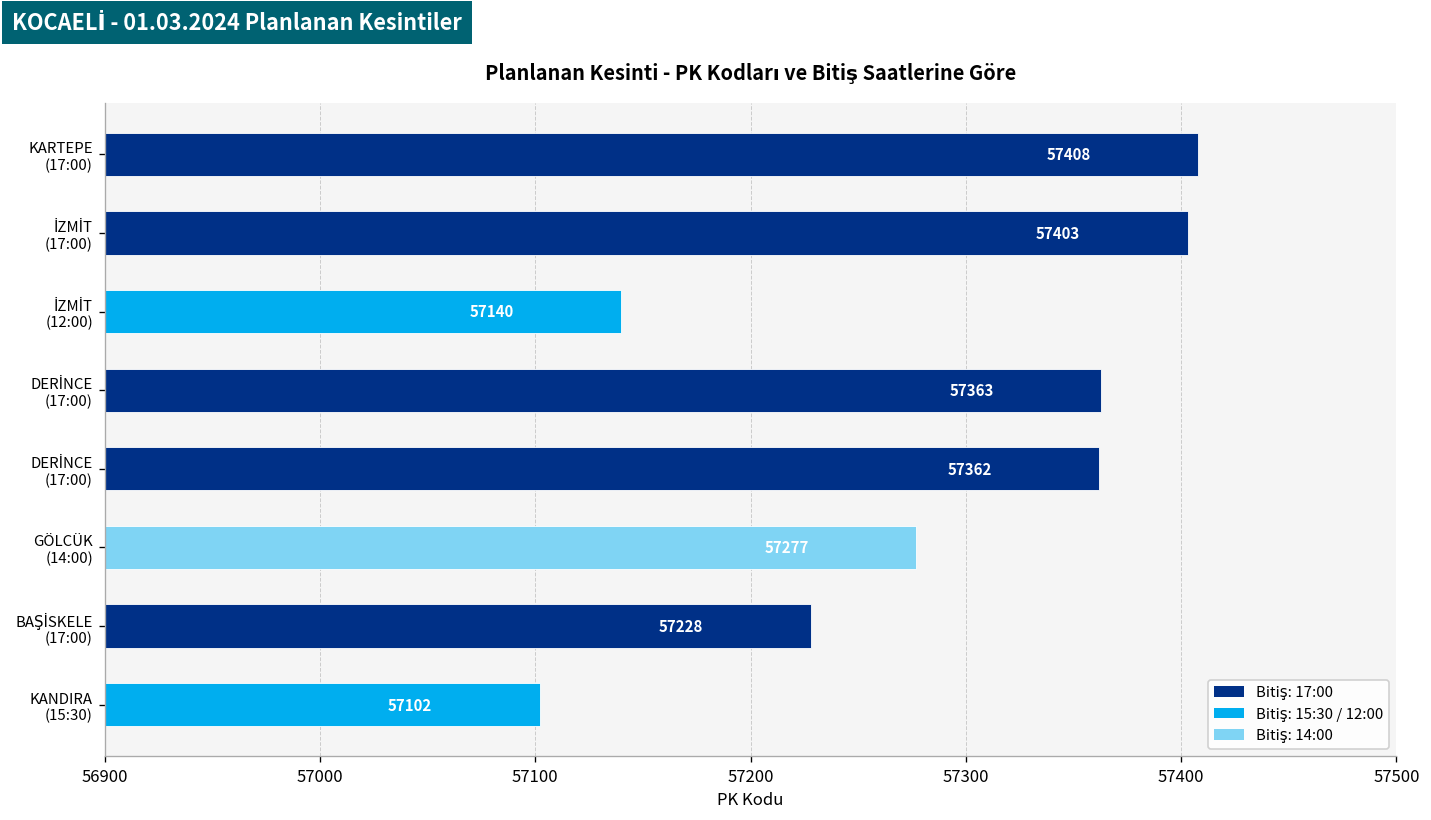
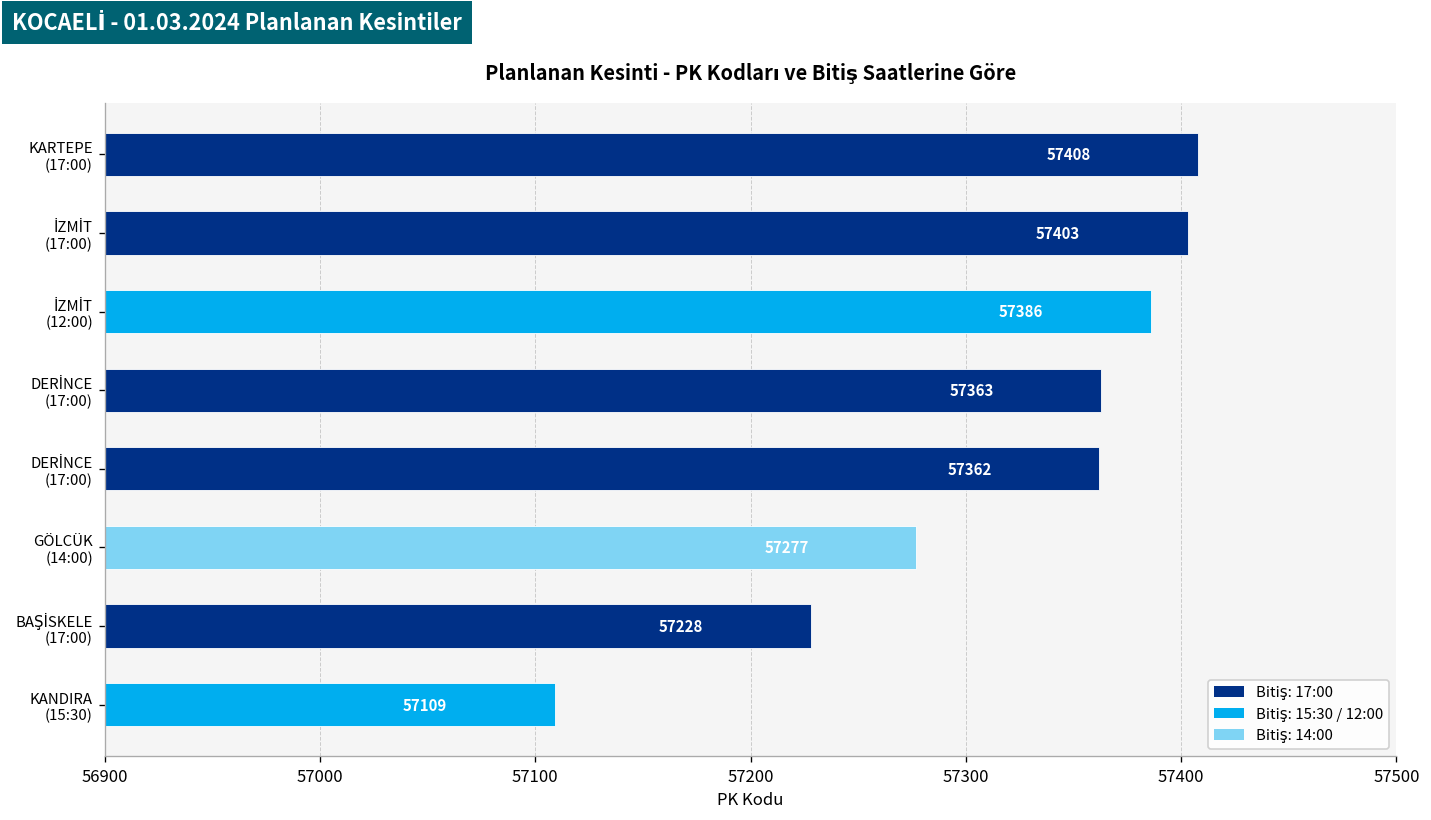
İZMİT (12:00): 57140 -> 57386
KANDIRA (15:30): 57102 -> 57109
